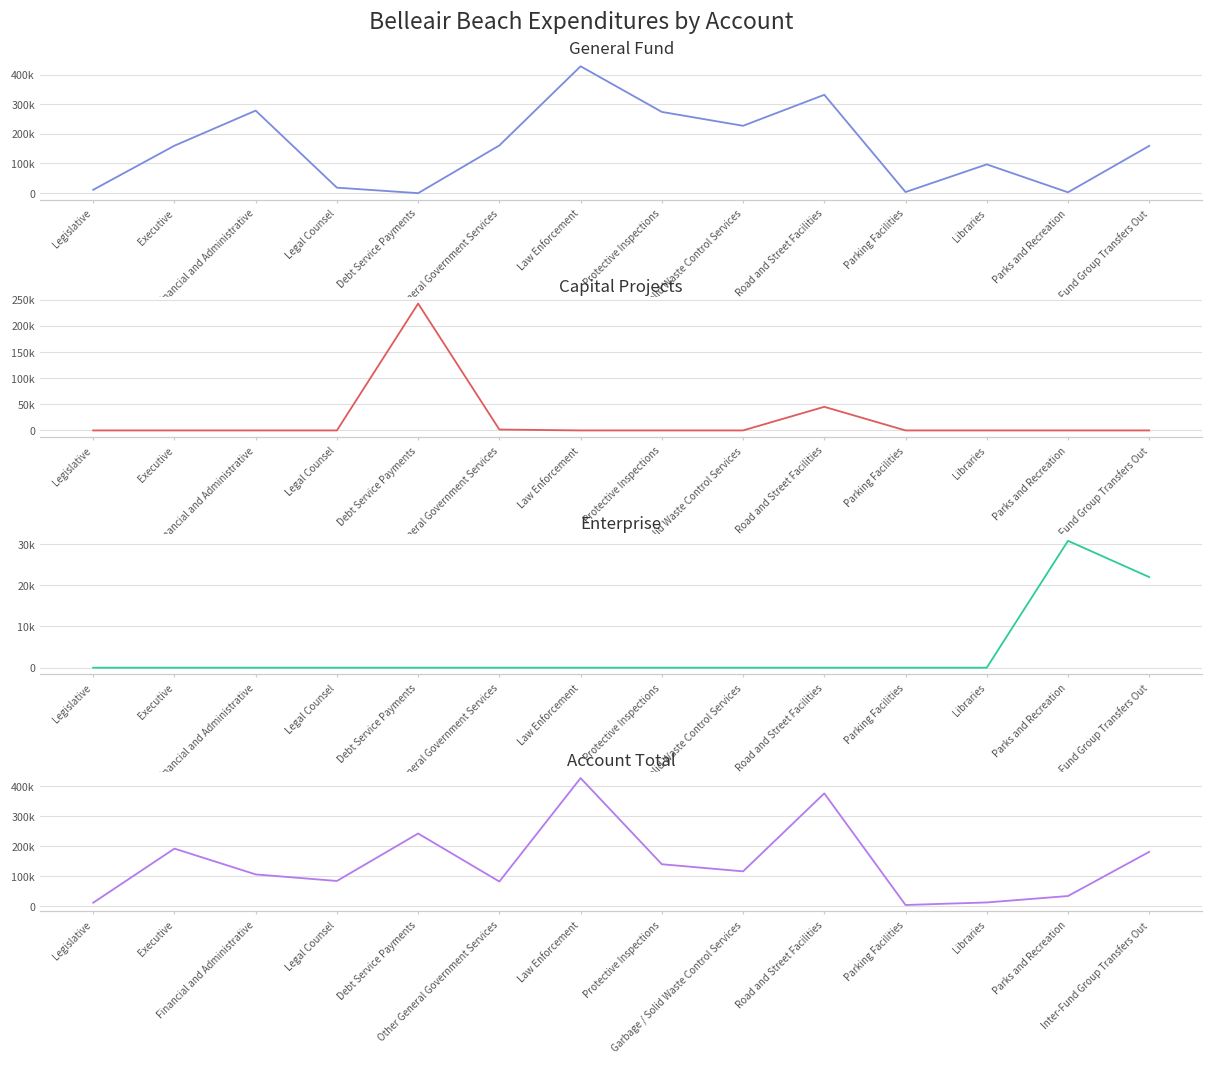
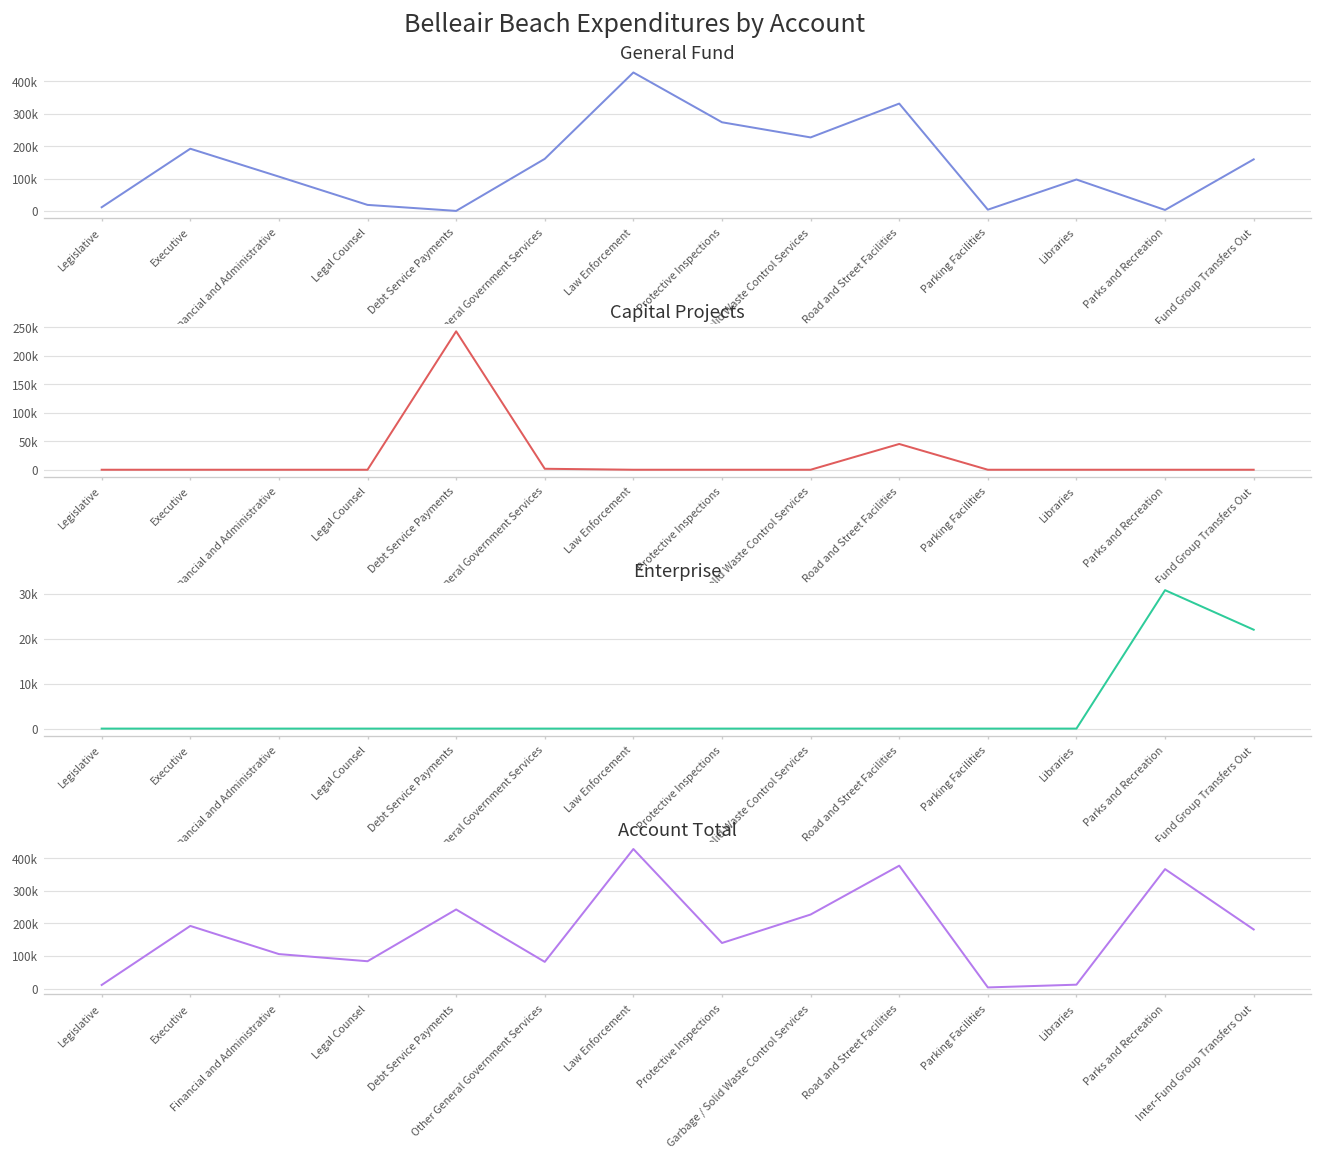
General Fund, Executive: 160000 -> 190000
General Fund, Financial and Administrative: 280000 -> 110000
Account Total, Garbage / Solid Waste Control Services: 120000 -> 230000
Account Total, Parks and Recreation: 30000 -> 370000
